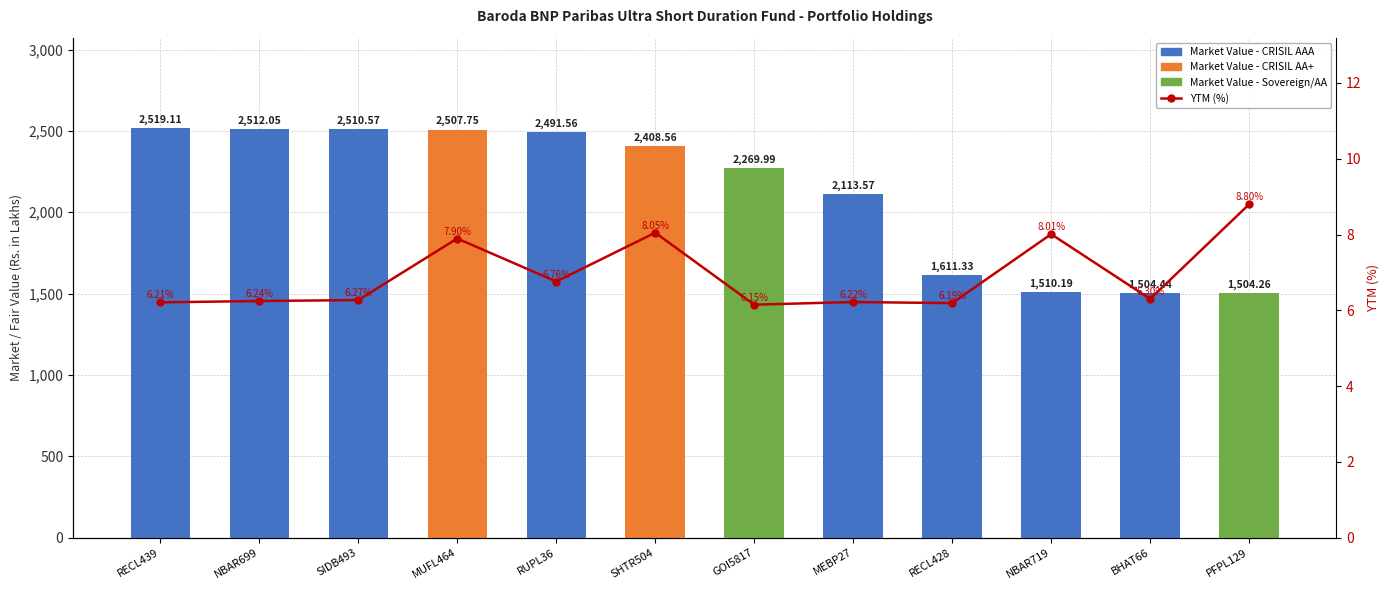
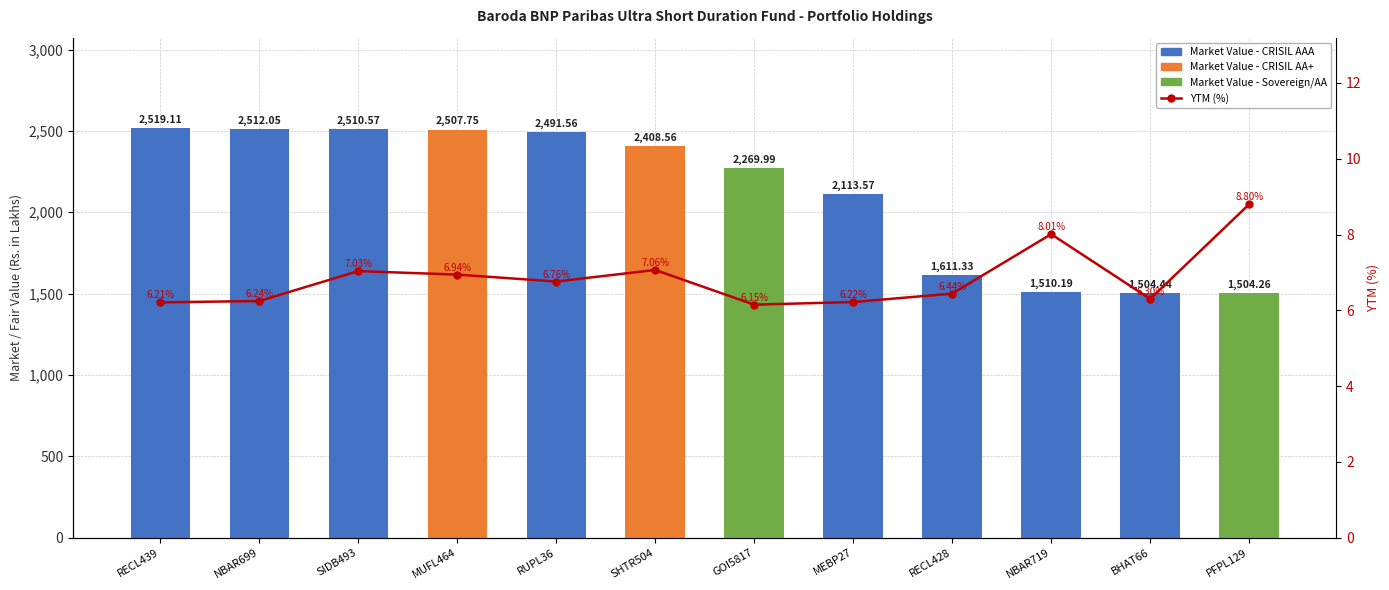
YTM (%), SIDB493: 6.27% -> 7.03%
YTM (%), MUFL464: 7.90% -> 6.94%
YTM (%), SHTR504: 8.05% -> 7.06%
YTM (%), RECL428: 6.19% -> 6.44%
